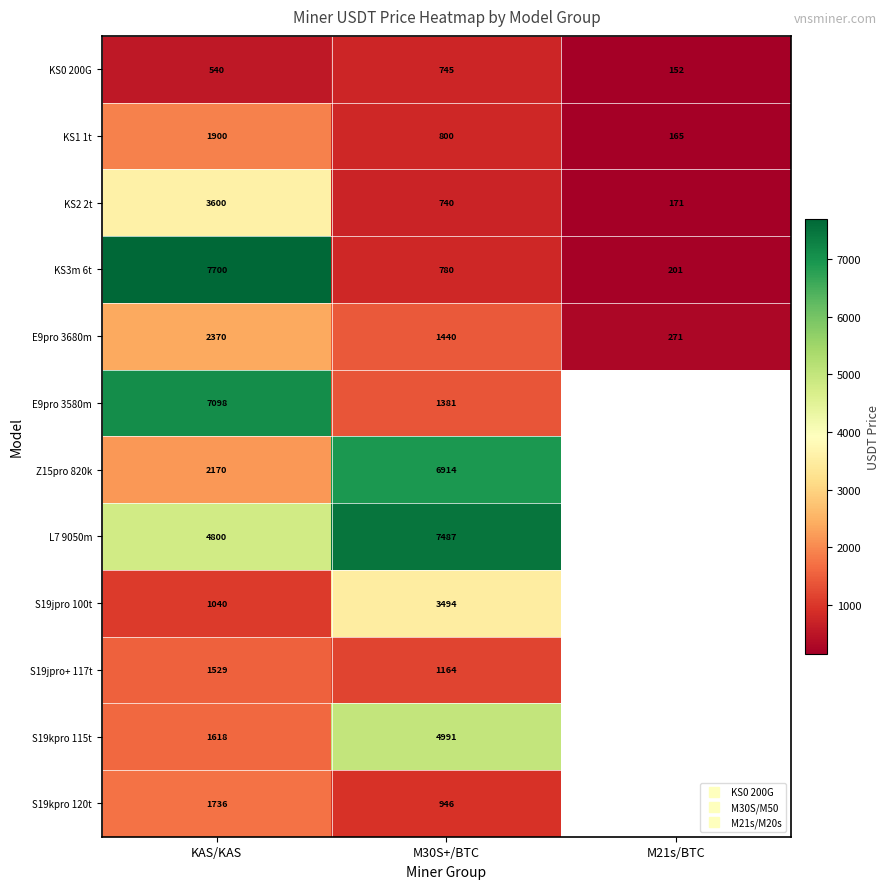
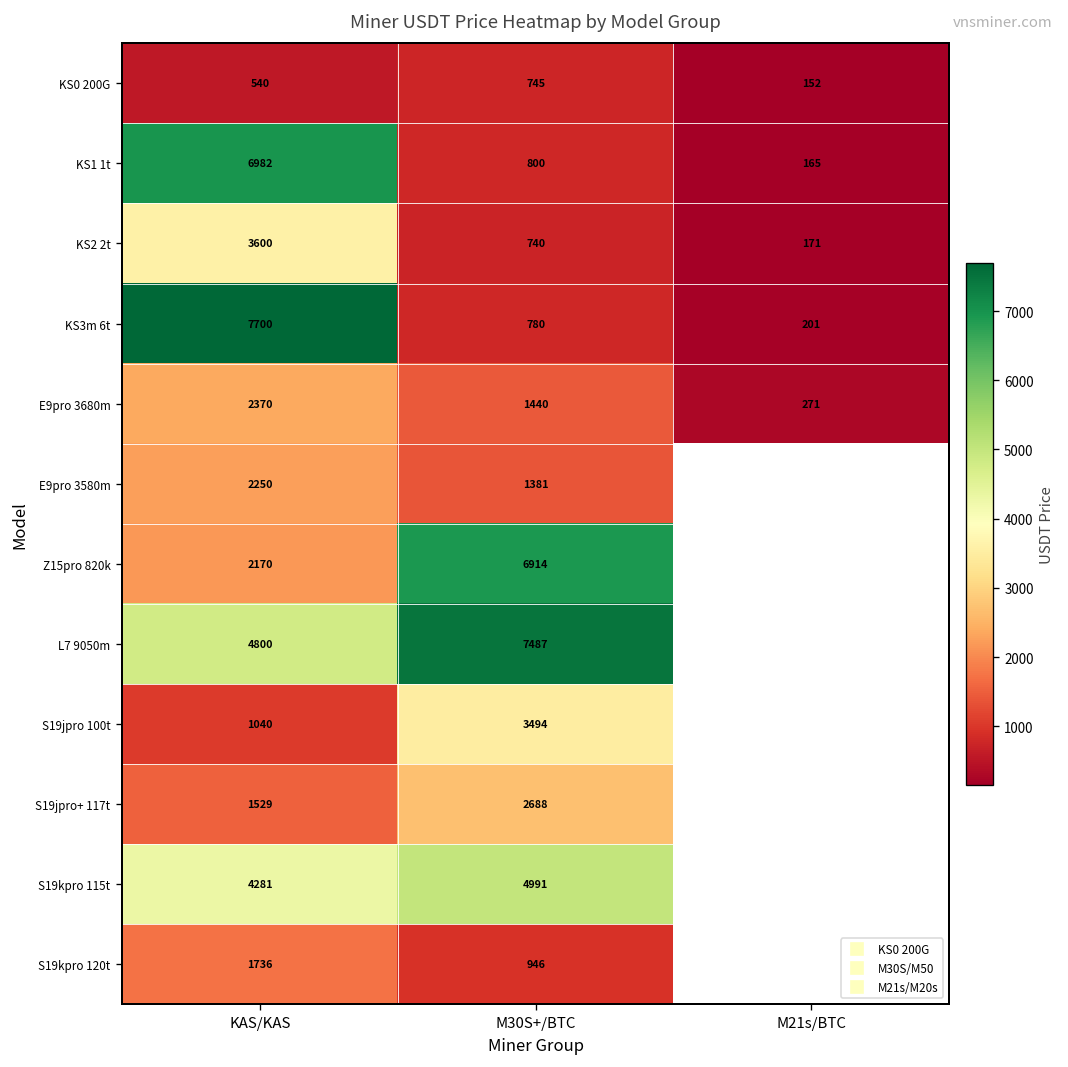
KS1 1t, KAS/KAS: 1900 -> 6982
E9pro 3580m, KAS/KAS: 7098 -> 2250
S19jpro+ 117t, M30S+/BTC: 1164 -> 2688
S19kpro 115t, KAS/KAS: 1618 -> 4281
